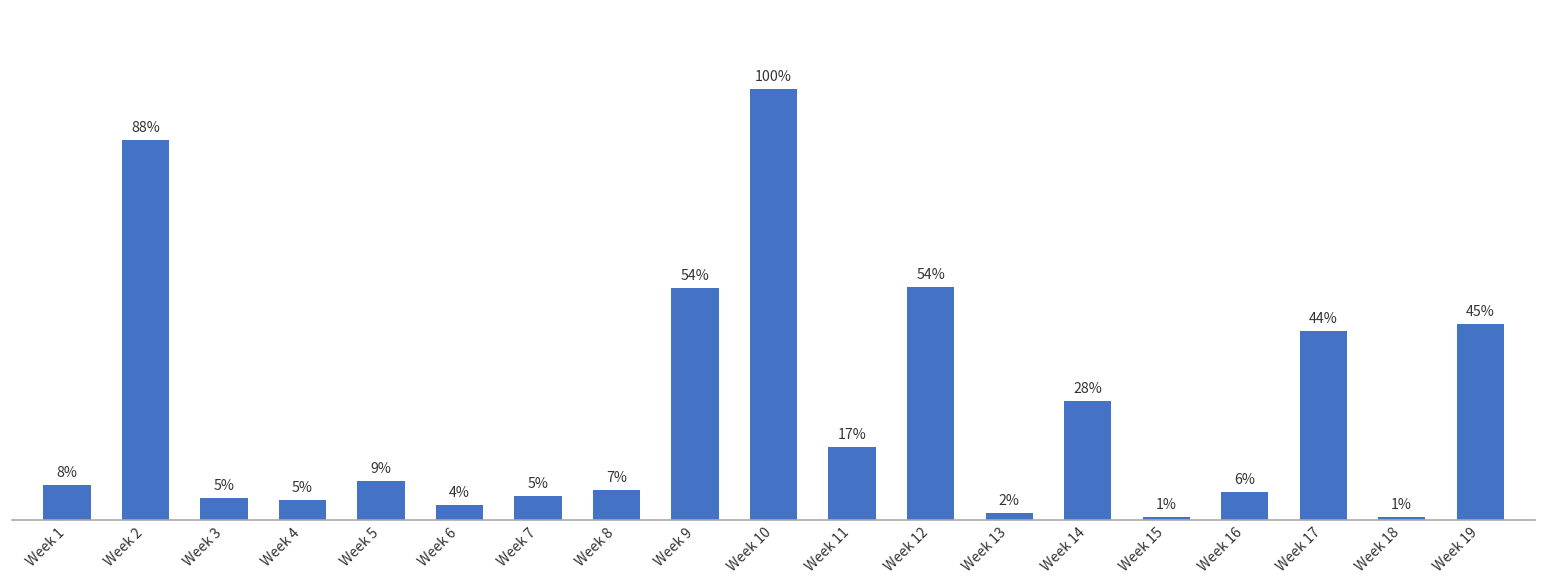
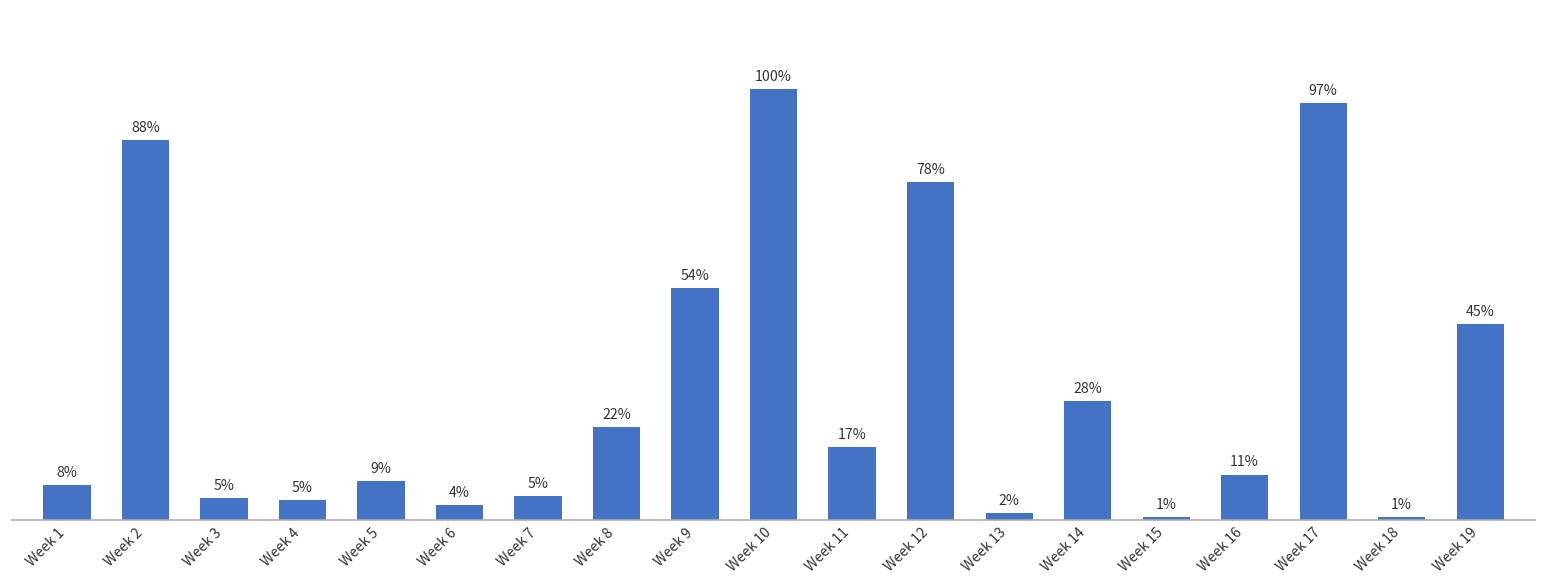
Week 8: 7% -> 22%
Week 12: 54% -> 78%
Week 16: 6% -> 11%
Week 17: 44% -> 97%
